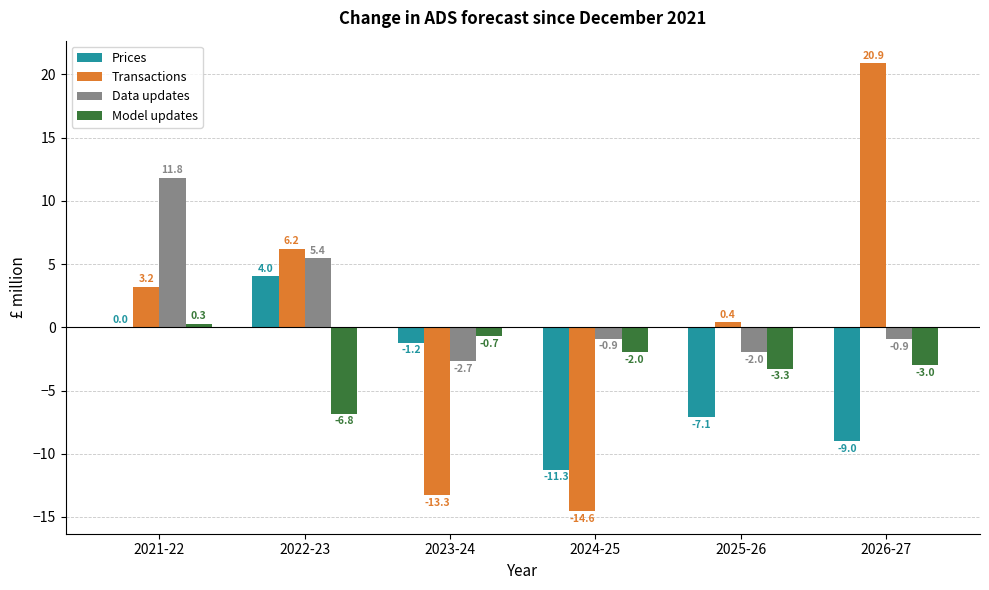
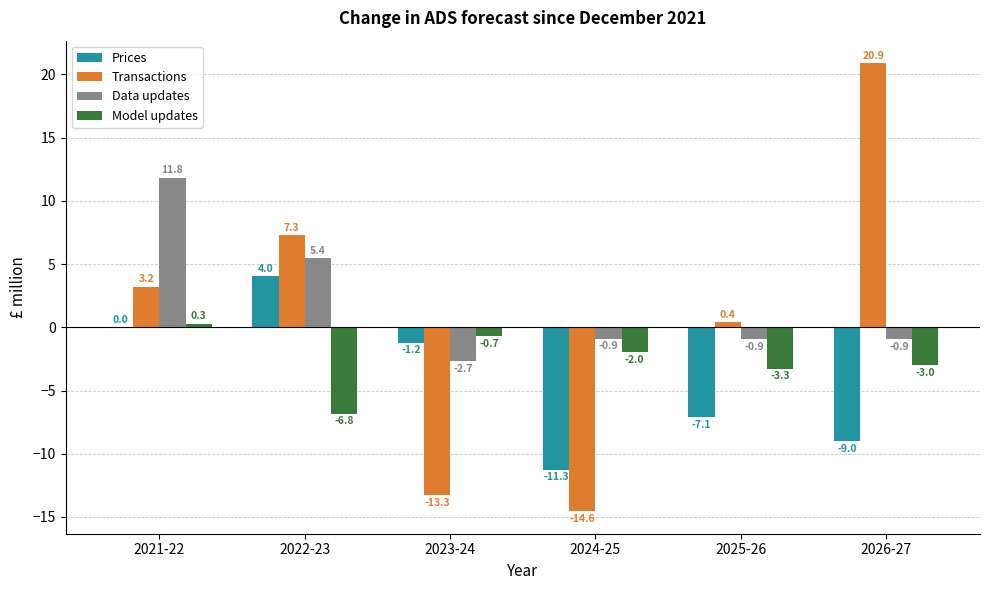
Transactions, 2022-23: 6.2 -> 7.3
Data updates, 2025-26: -2.0 -> -0.9
